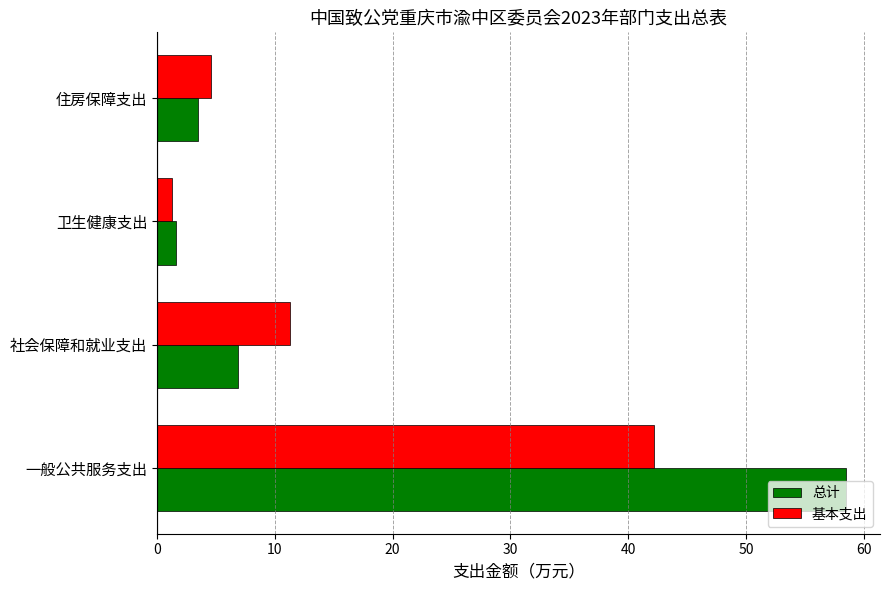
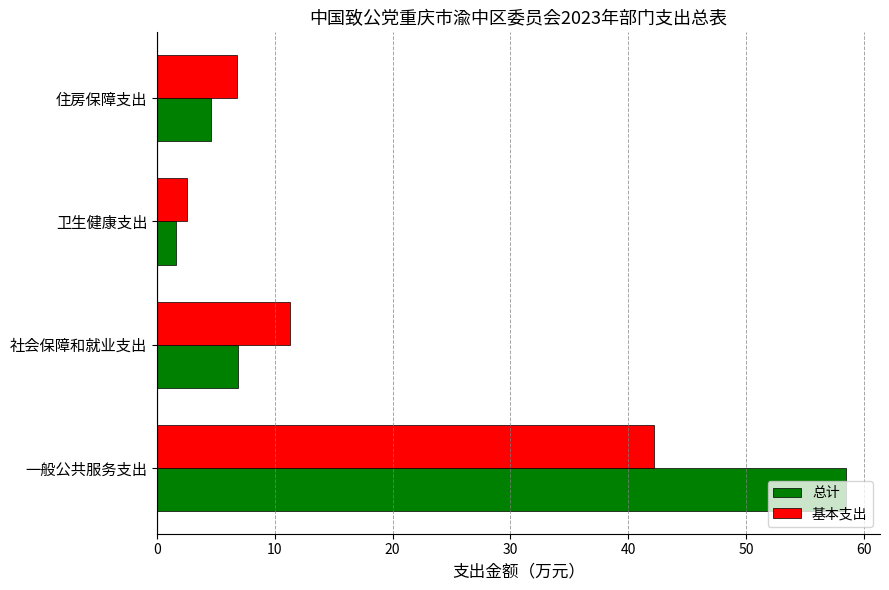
基本支出, 住房保障支出: 4.6 -> 6.8
总计, 住房保障支出: 3.4 -> 4.6
基本支出, 卫生健康支出: 1.3 -> 2.5
